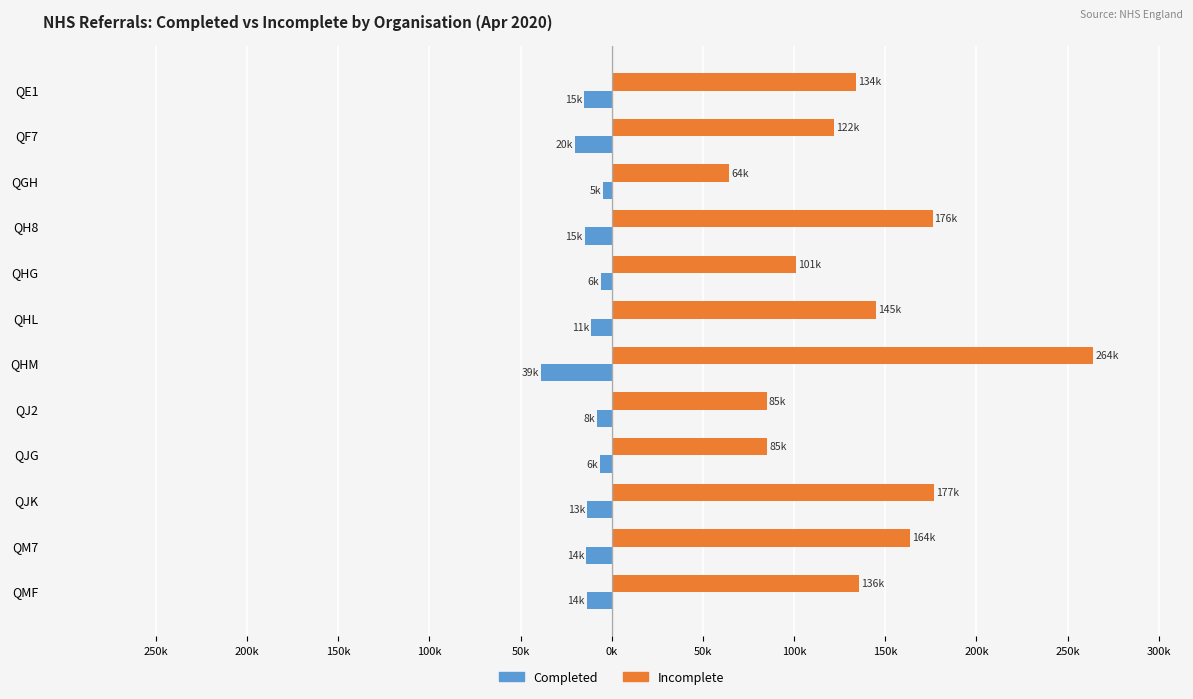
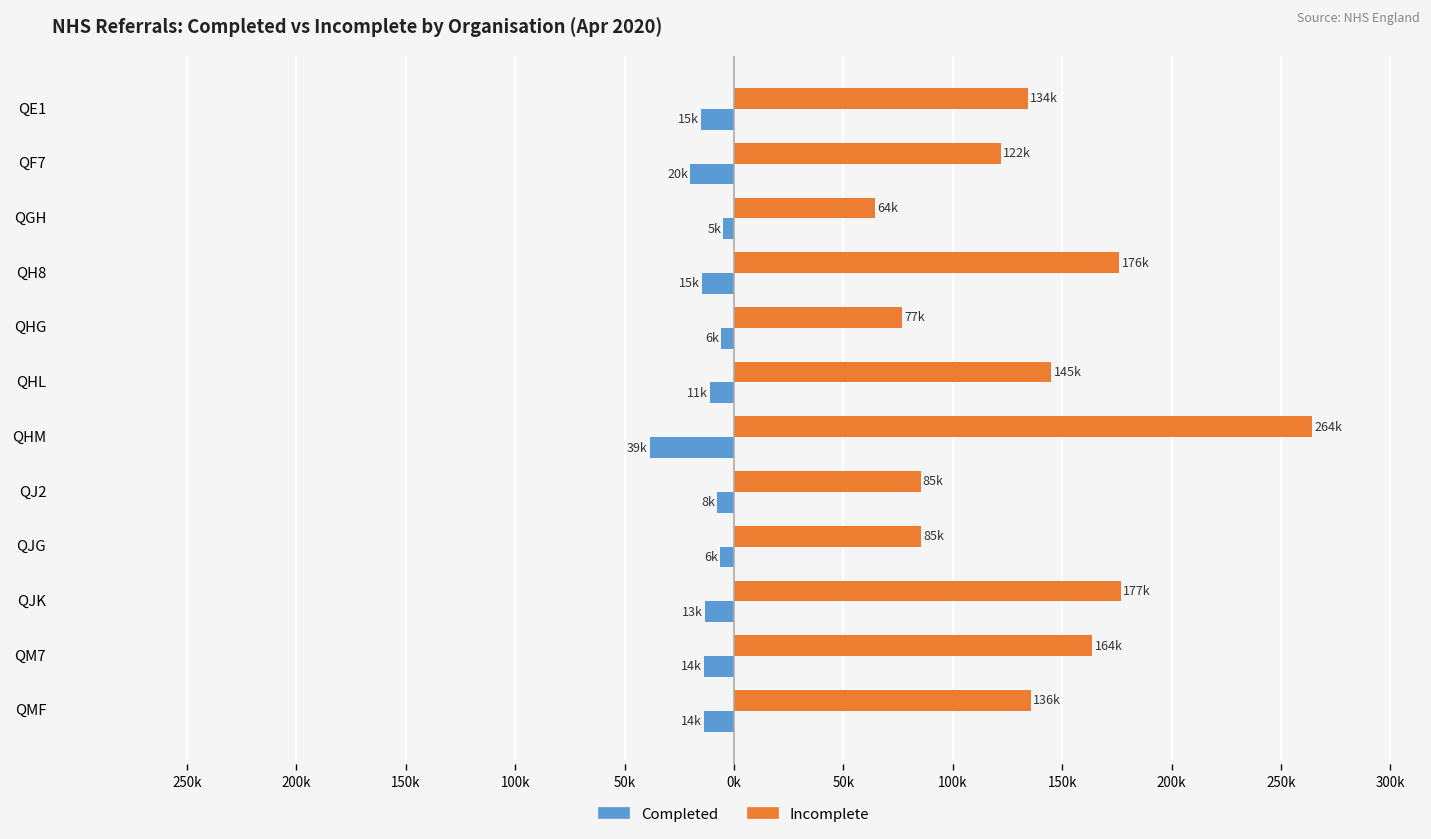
Incomplete, QHG: 101k -> 77k
